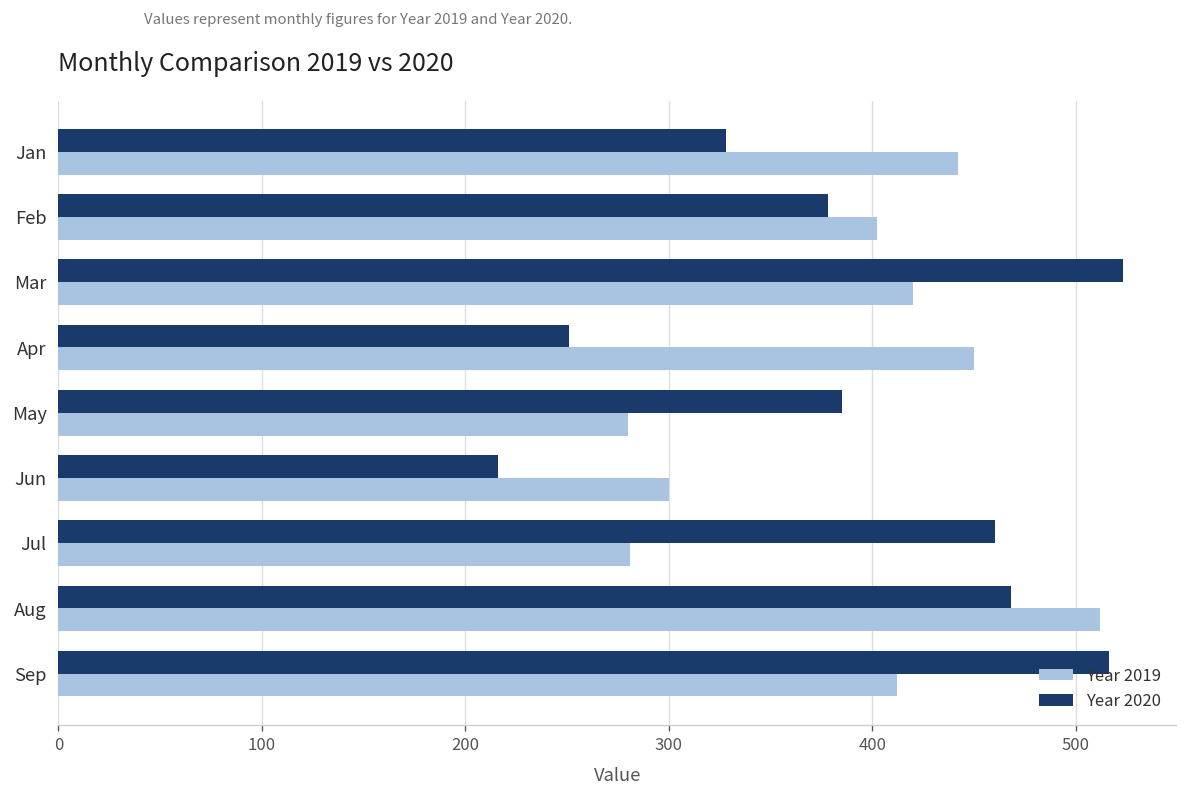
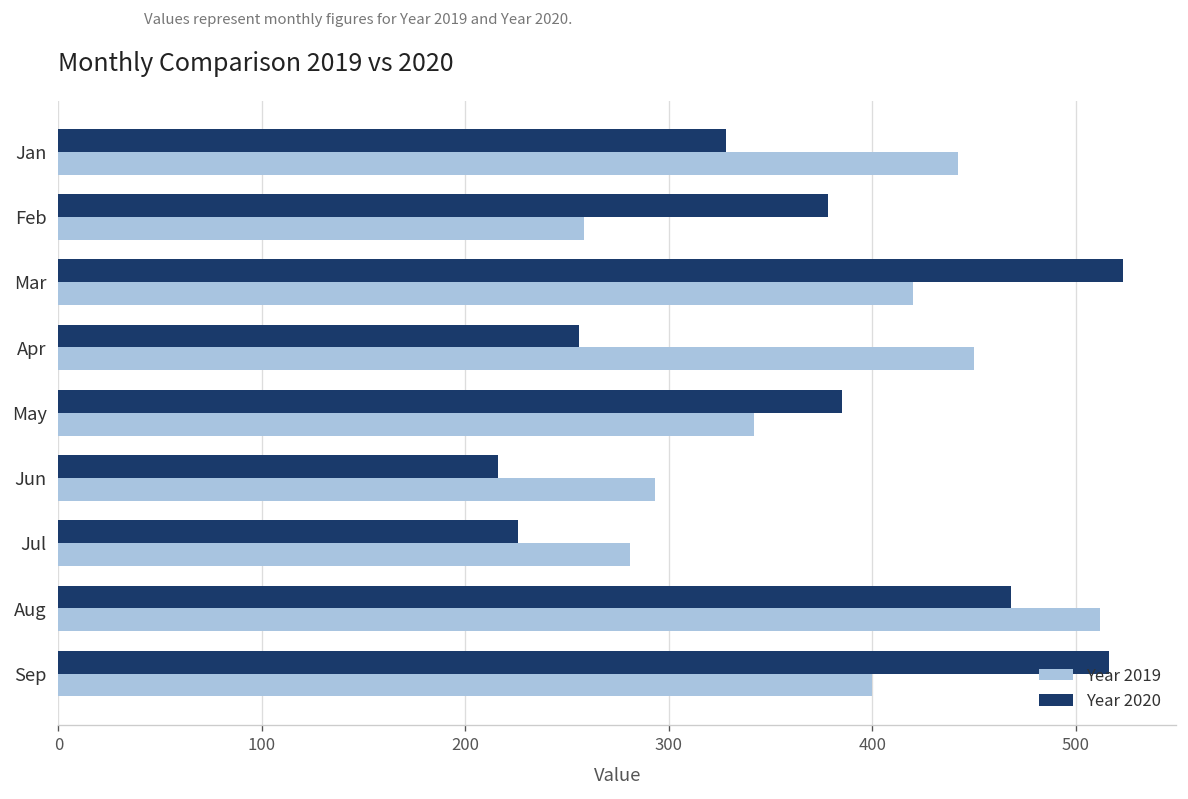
Year 2019, Feb: 402 -> 258
Year 2020, Apr: 251 -> 256
Year 2019, May: 280 -> 342
Year 2019, Jun: 300 -> 293
Year 2020, Jul: 460 -> 226
Year 2019, Sep: 412 -> 400
